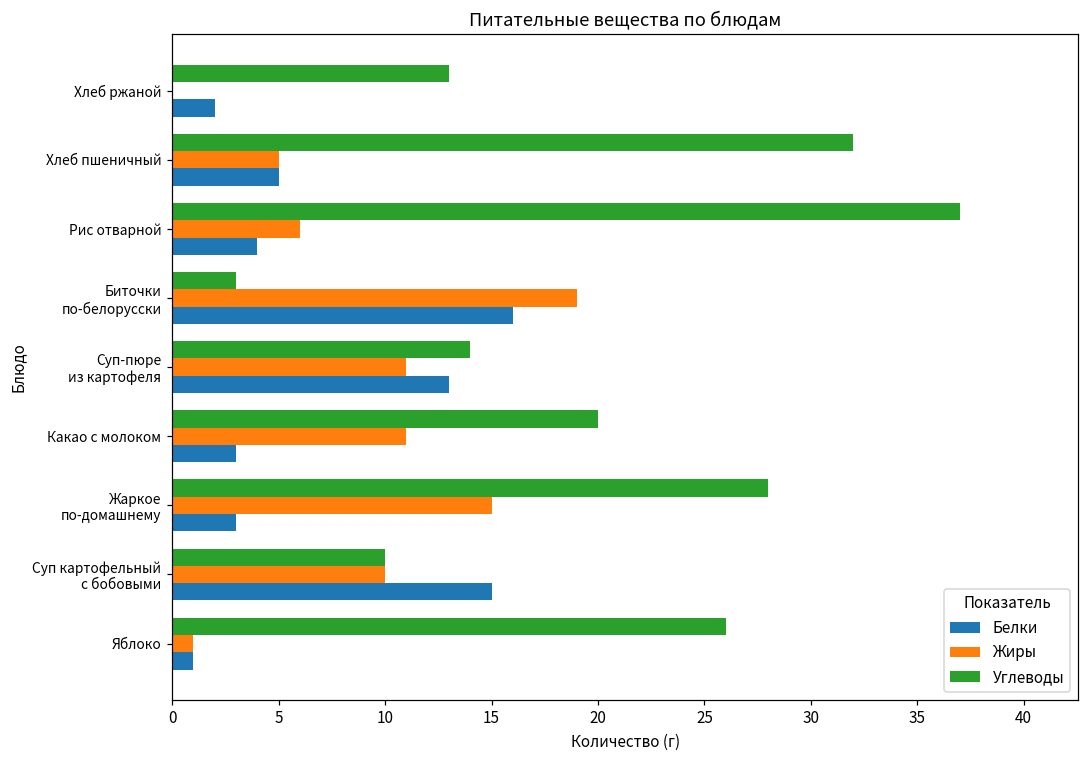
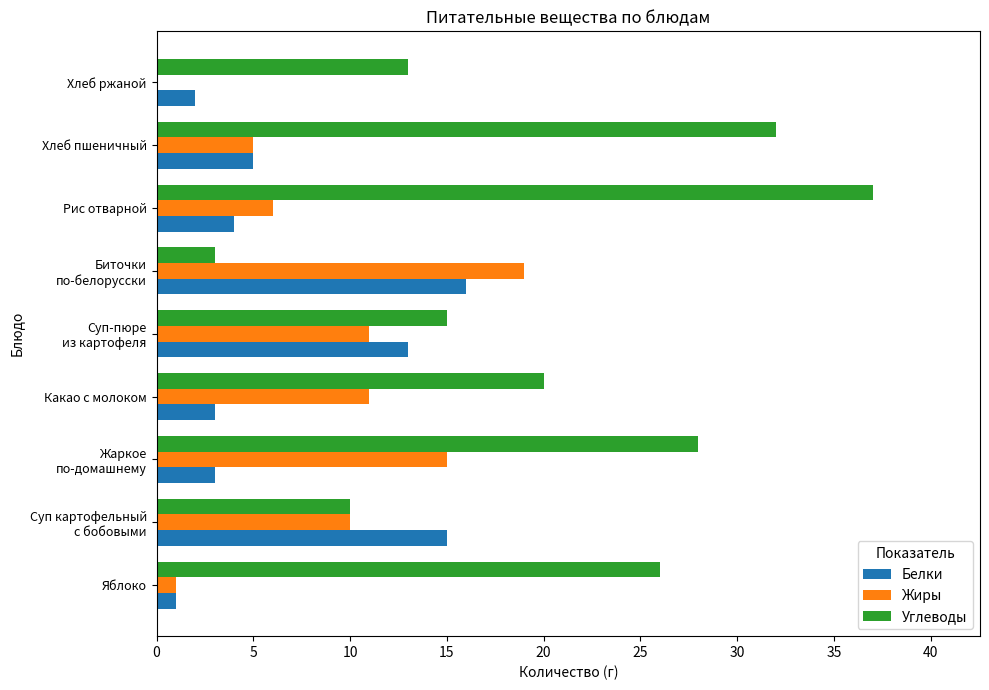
Углеводы, Суп-пюре из картофеля: 14 -> 15
